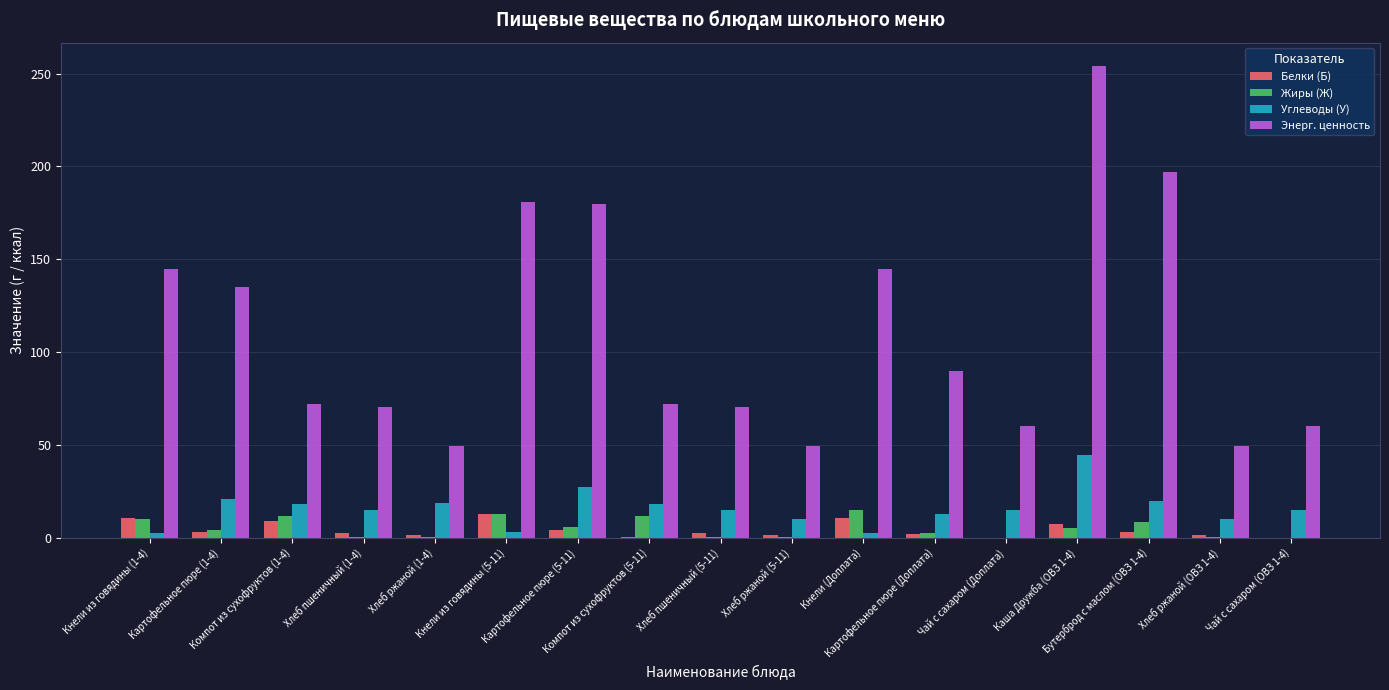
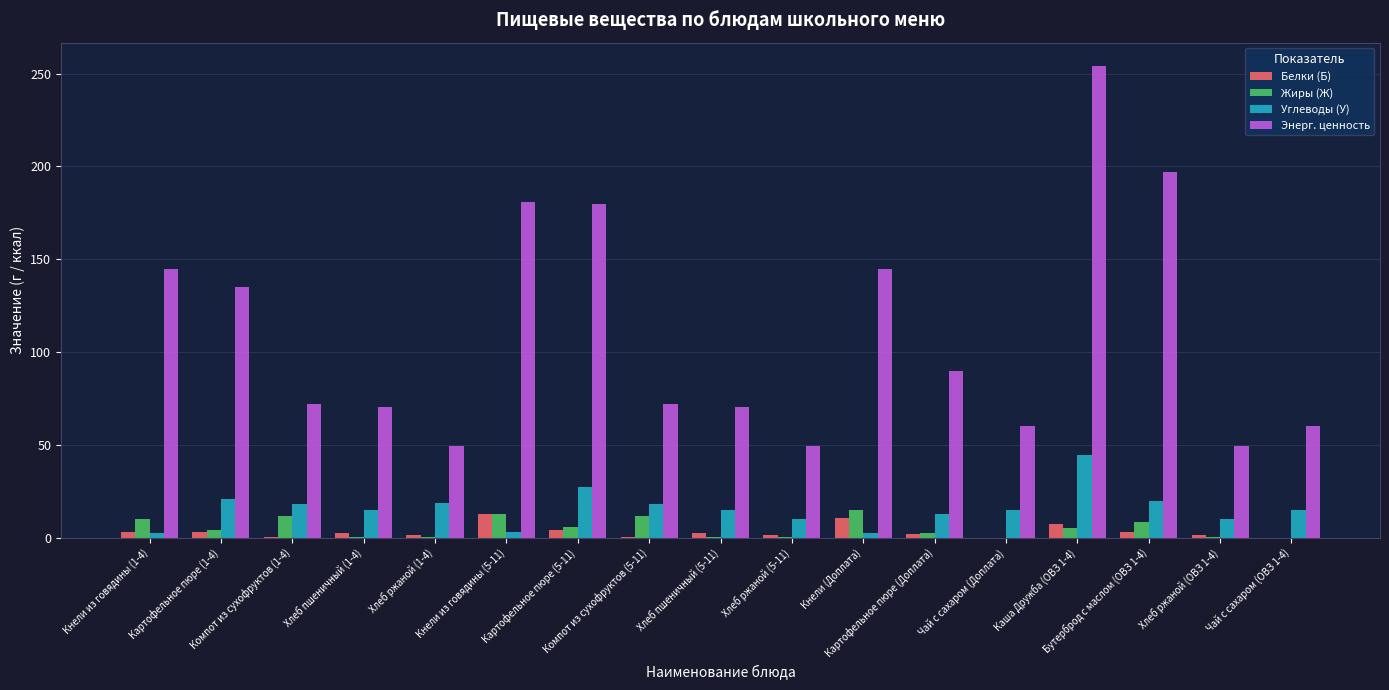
Белки (Б), Кнели из говядины (1-4): 10 -> 3
Белки (Б), Компот из сухофруктов (1-4): 9 -> 1
